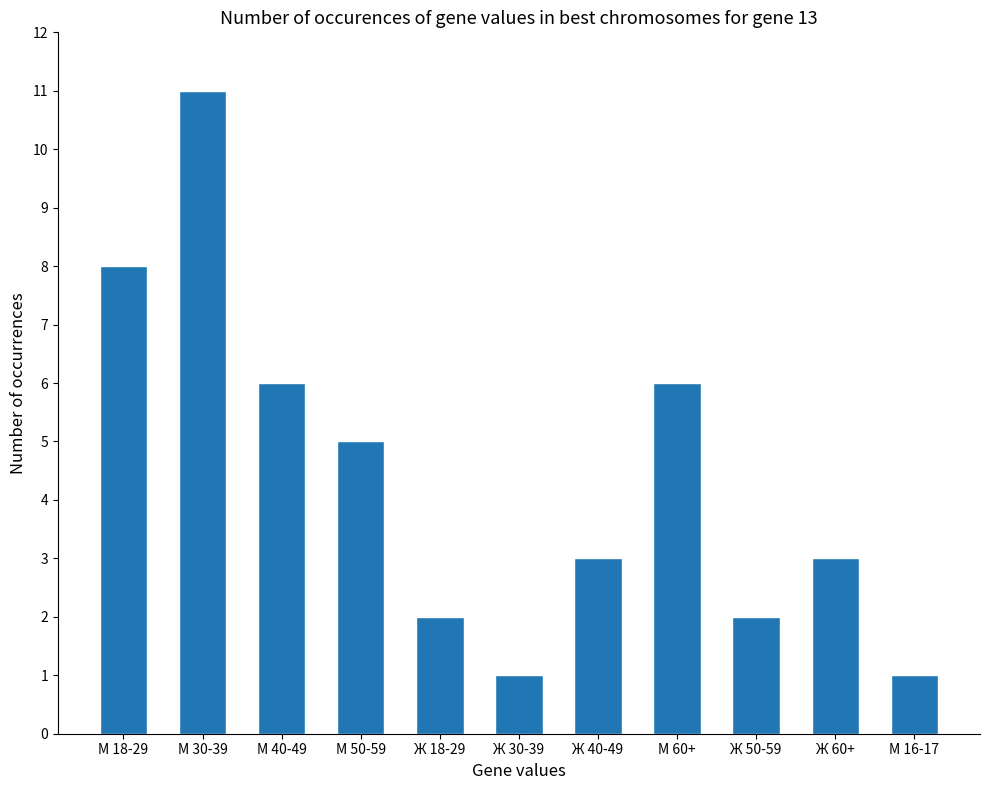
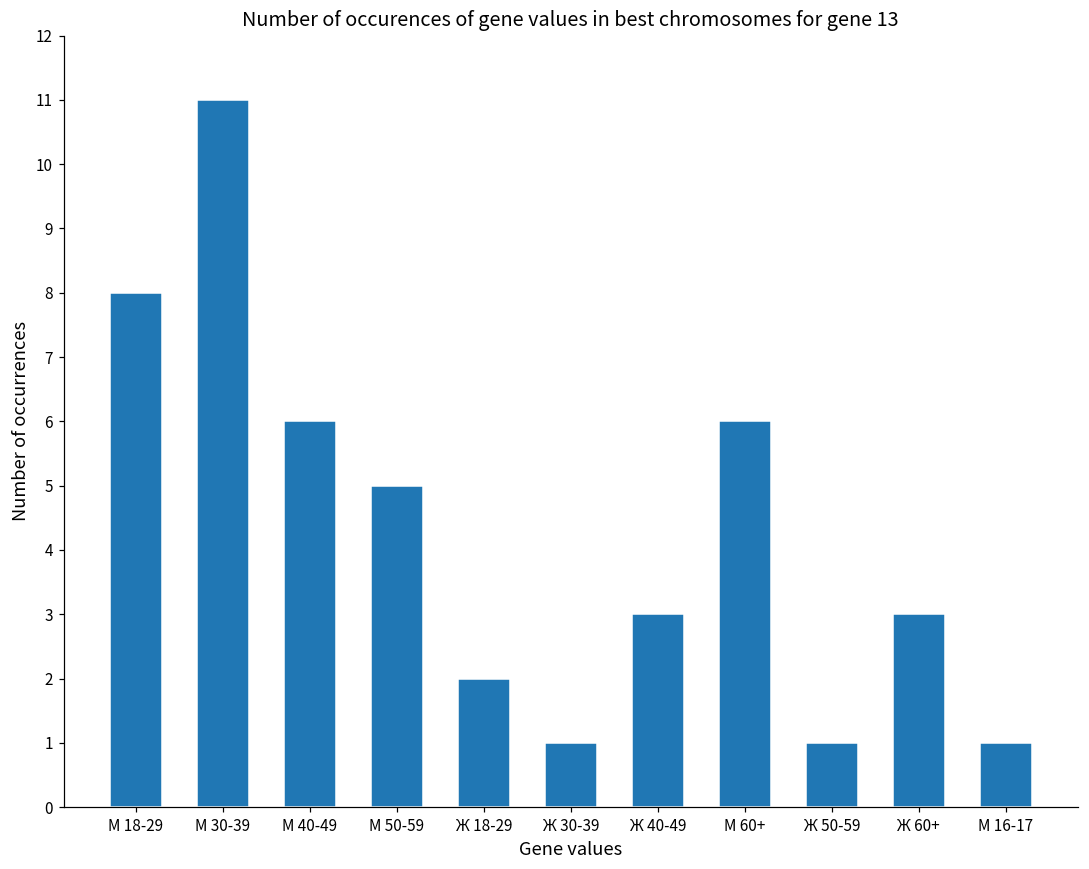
Ж 50-59: 2 -> 1
